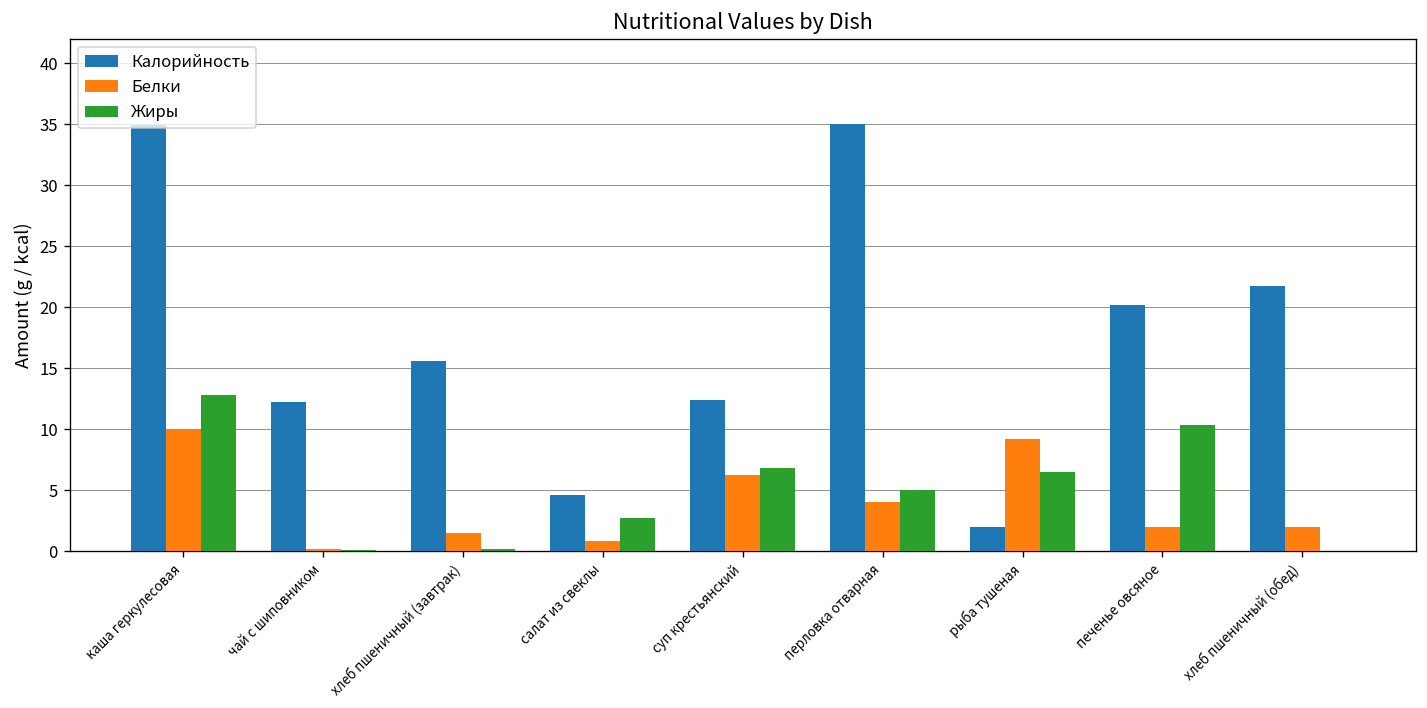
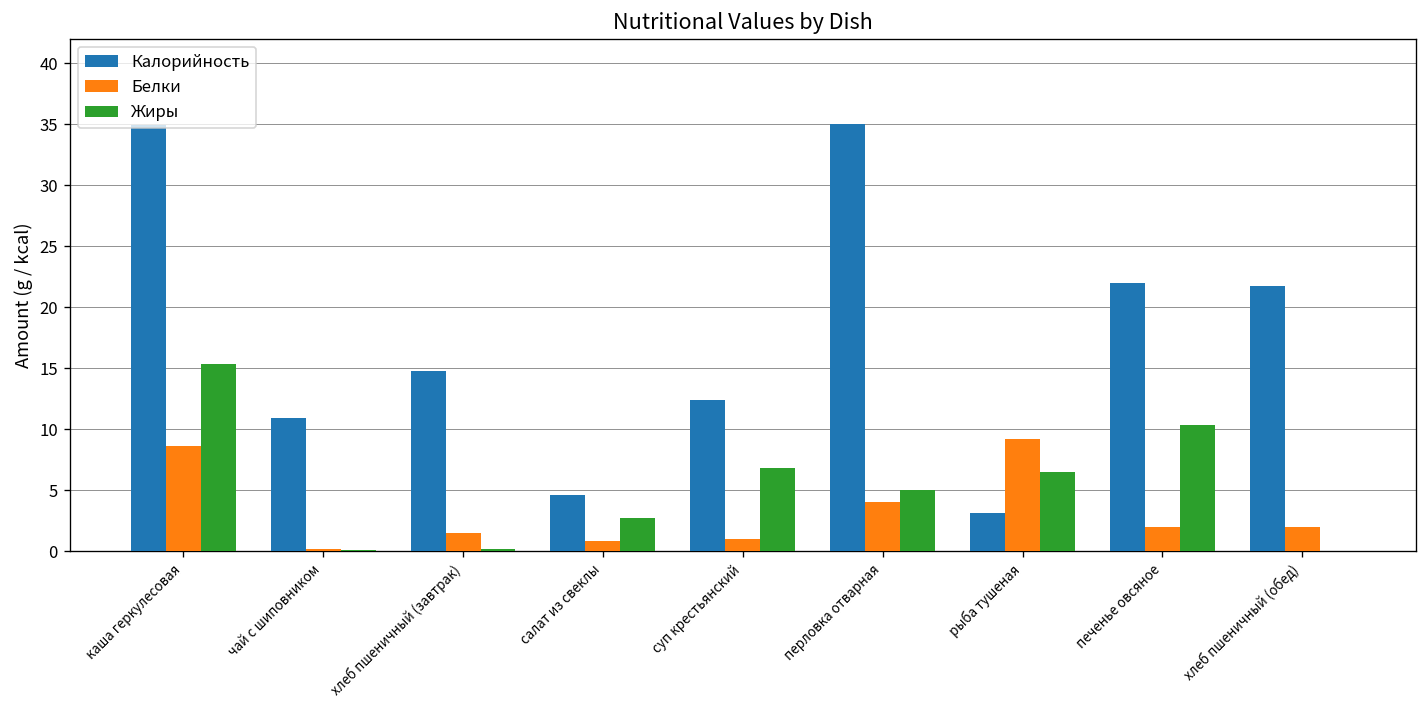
Белки, каша геркулесовая: 9.9 -> 8.6
Жиры, каша геркулесовая: 12.8 -> 15.3
Калорийность, чай с шиповником: 12.2 -> 10.9
Калорийность, хлеб пшеничный (завтрак): 15.6 -> 14.8
Белки, суп крестьянский: 6.2 -> 1.0
Калорийность, рыба тушеная: 2.0 -> 3.1
Калорийность, печенье овсяное: 20.2 -> 22.0
